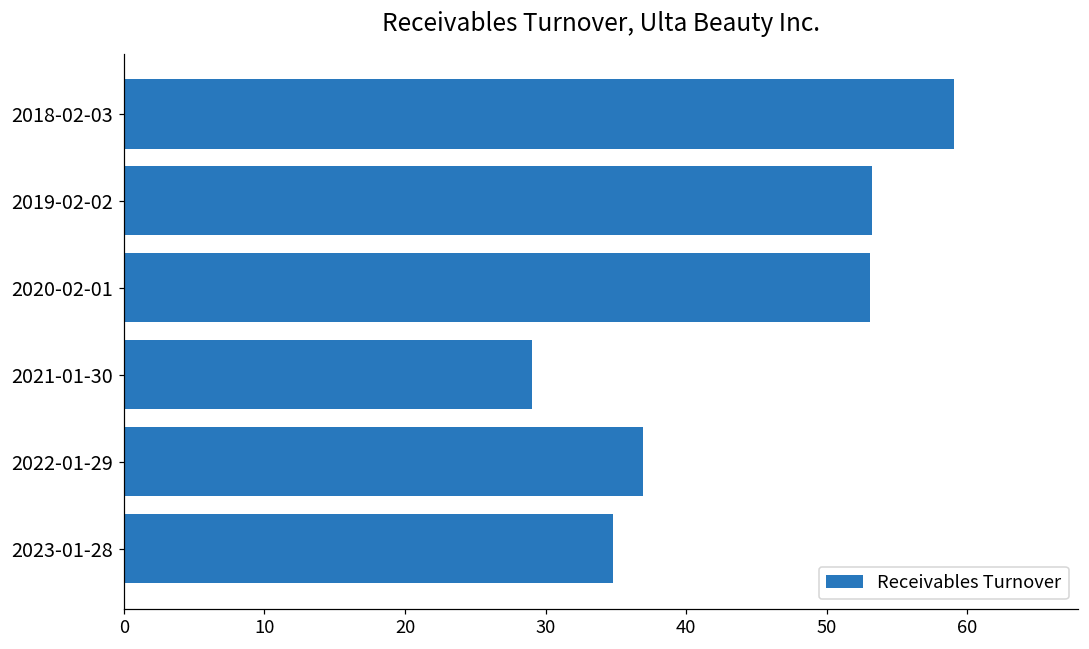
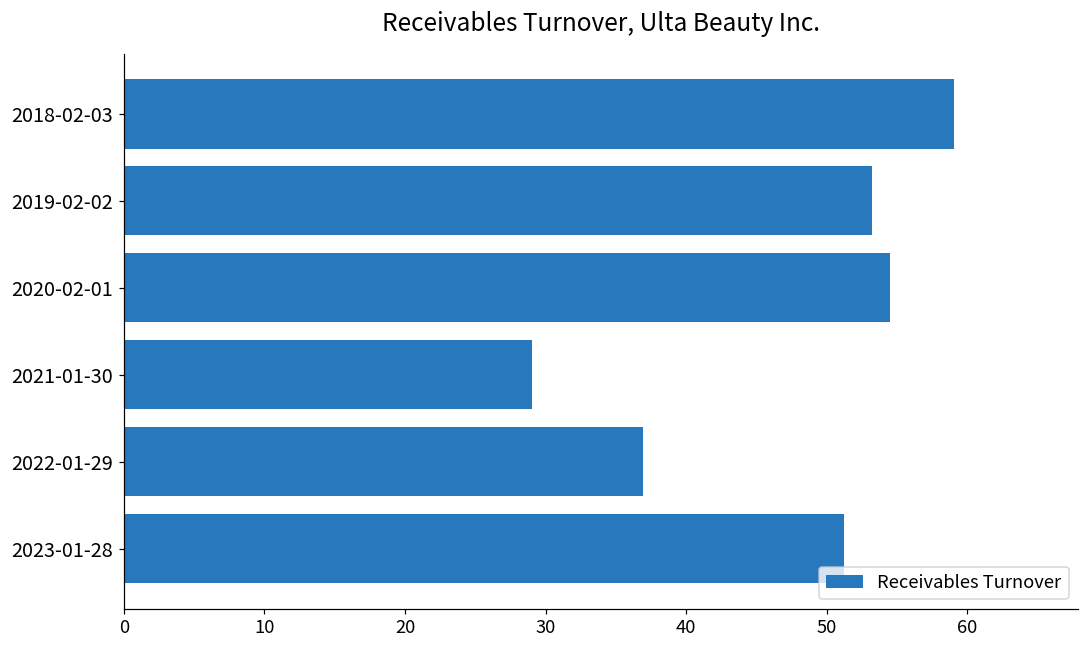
2020-02-01: 53.1 -> 54.5
2023-01-28: 34.8 -> 51.2
